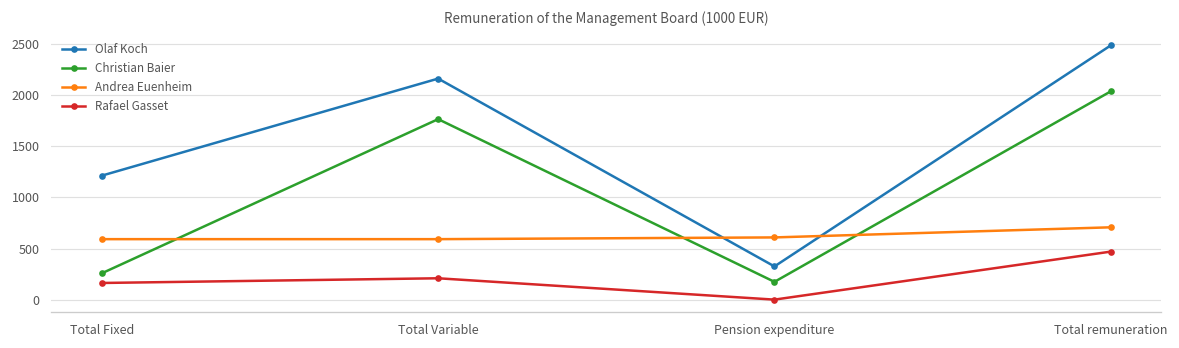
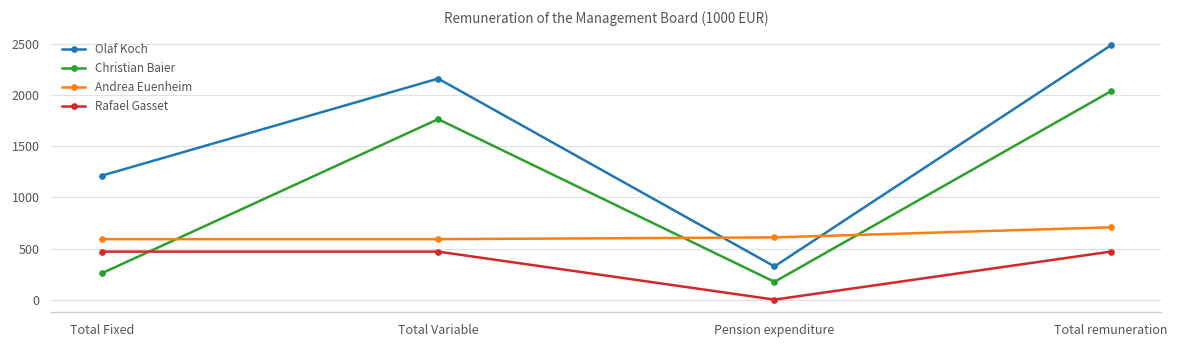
Rafael Gasset, Total Fixed: 200 -> 500
Rafael Gasset, Total Variable: 200 -> 500
